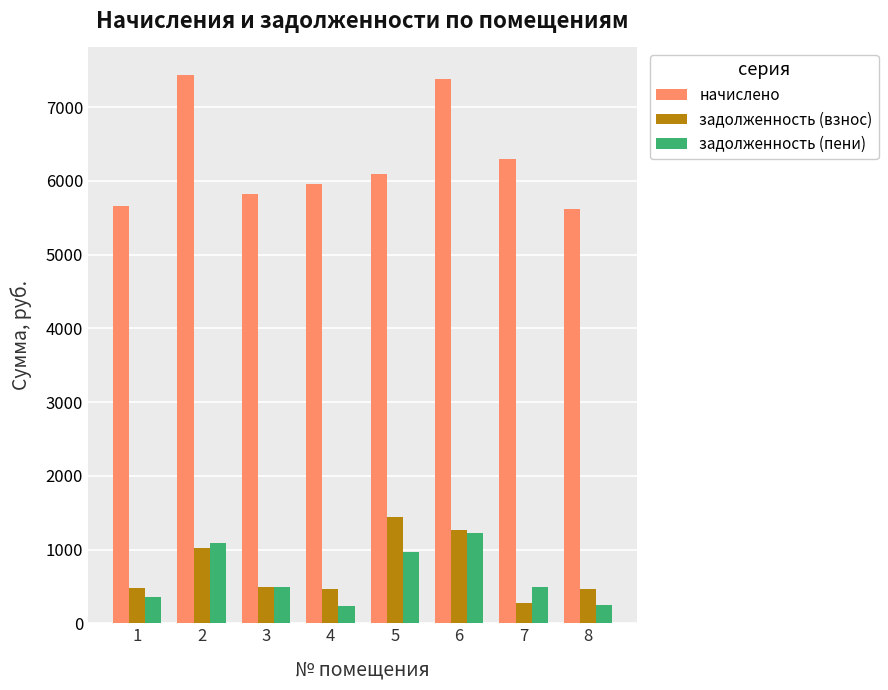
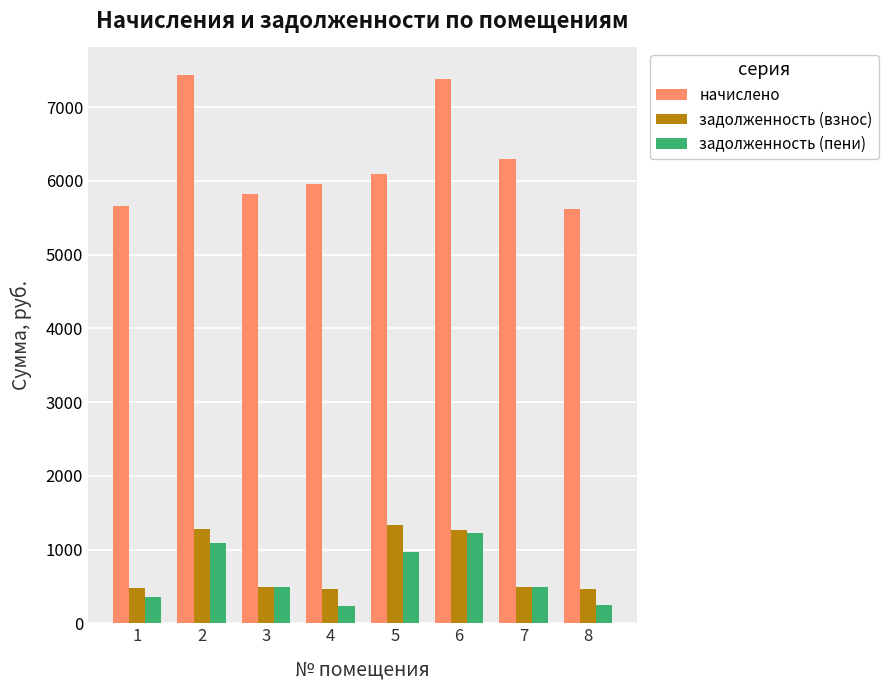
задолженность (взнос), 2: 1000 -> 1300
задолженность (взнос), 5: 1400 -> 1300
задолженность (взнос), 7: 300 -> 500
